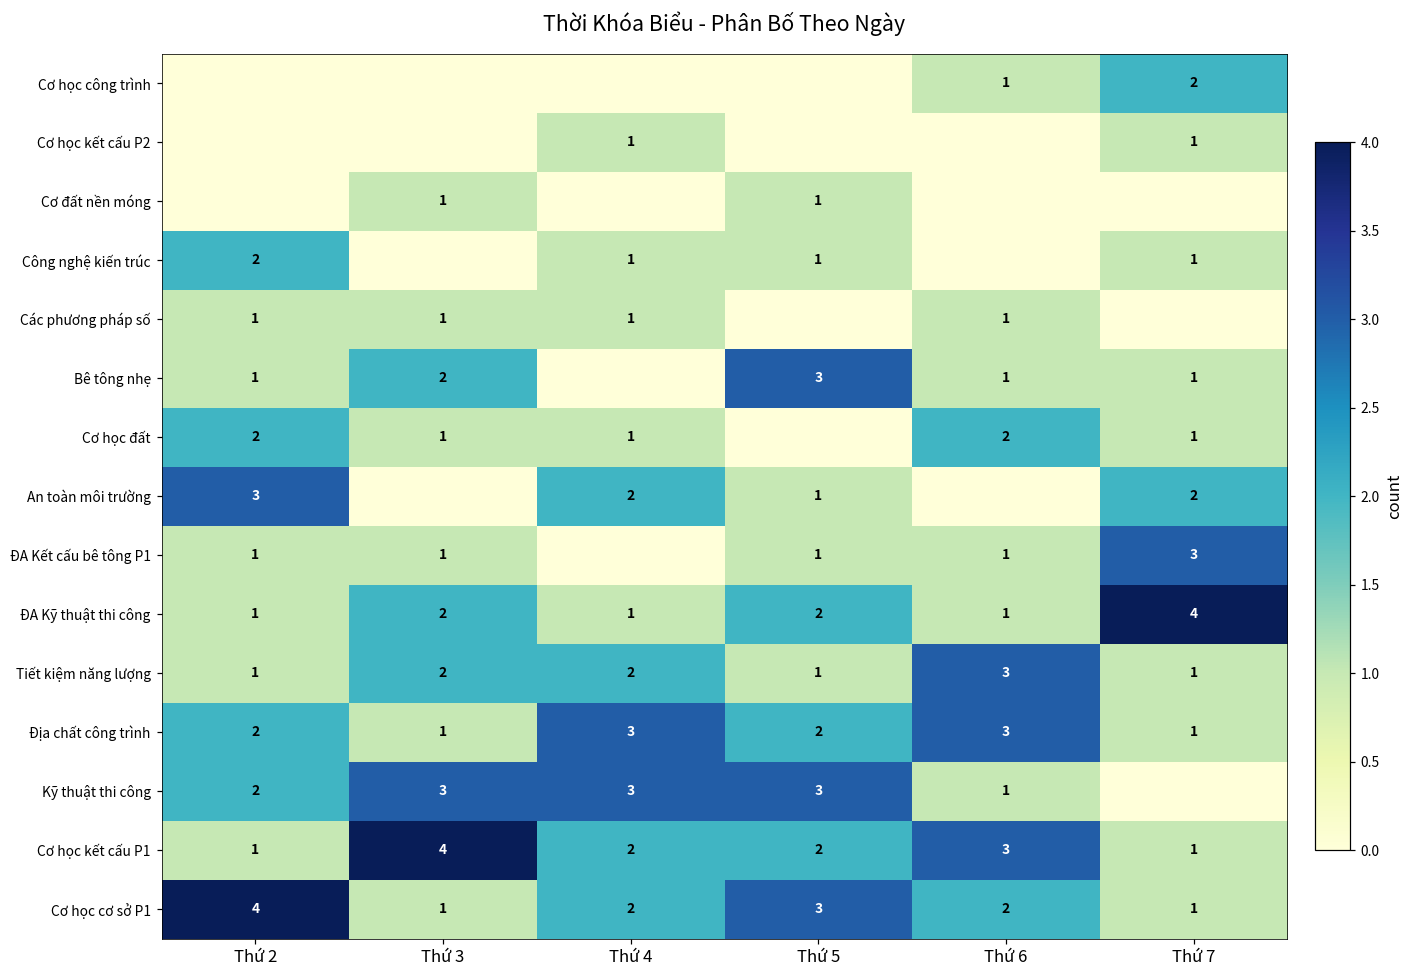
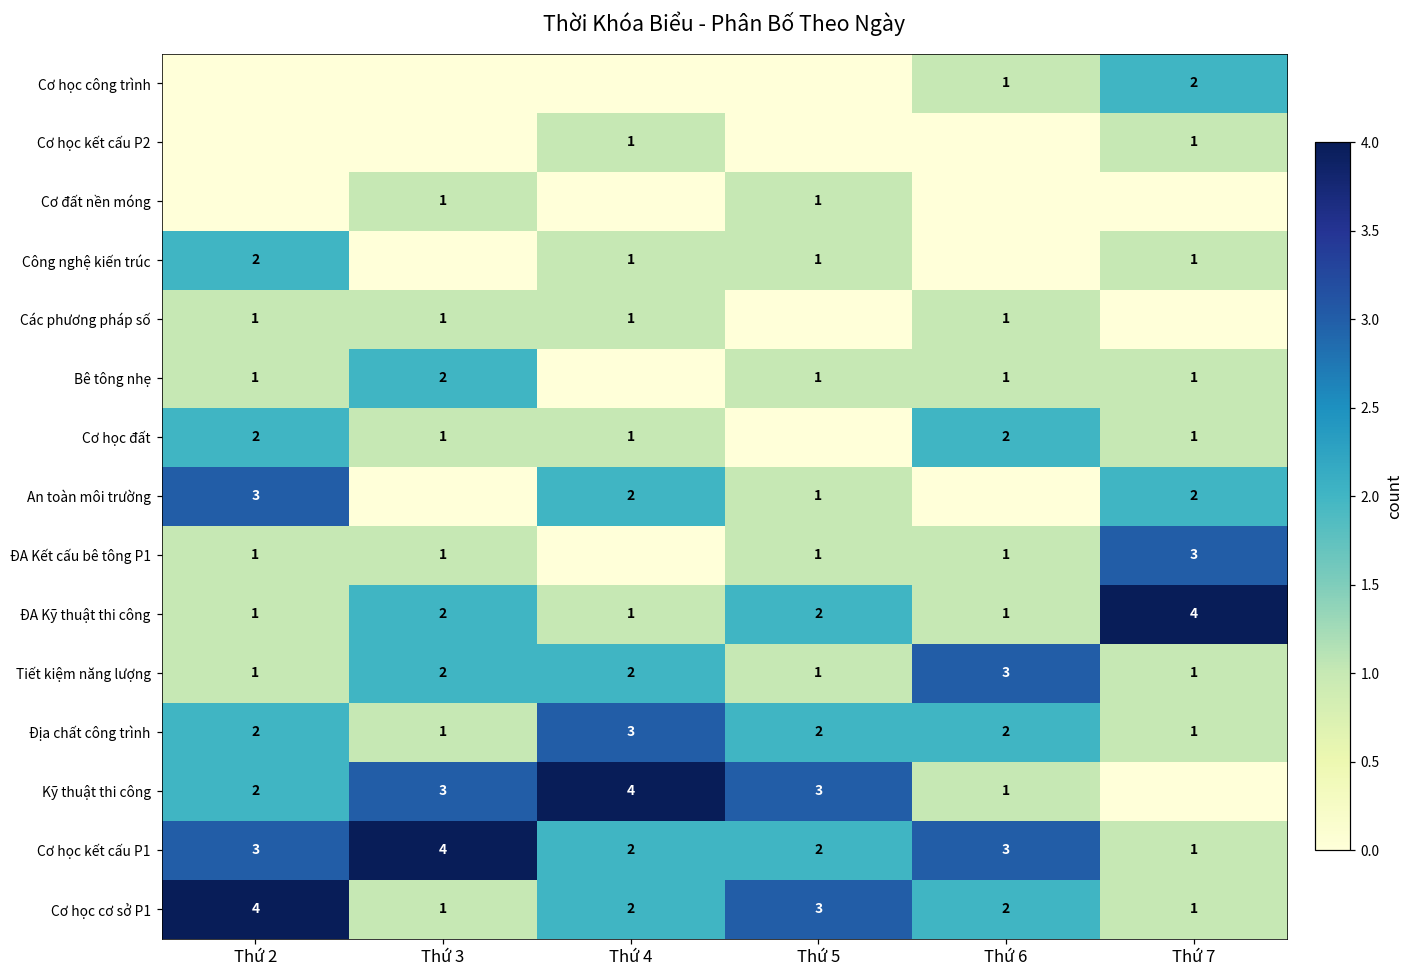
Bê tông nhẹ, Thứ 5: 3 -> 1
Địa chất công trình, Thứ 6: 3 -> 2
Kỹ thuật thi công, Thứ 4: 3 -> 4
Cơ học kết cấu P1, Thứ 2: 1 -> 3
